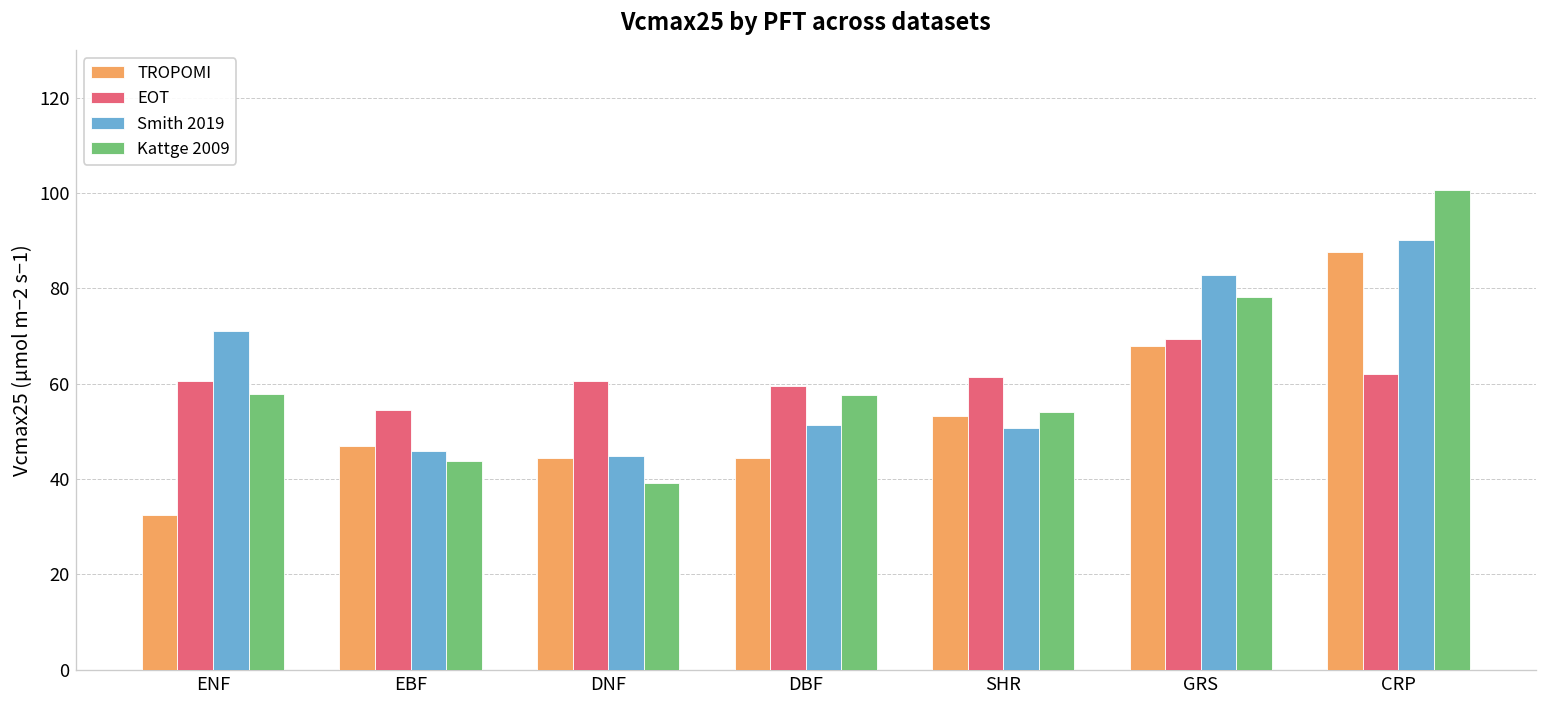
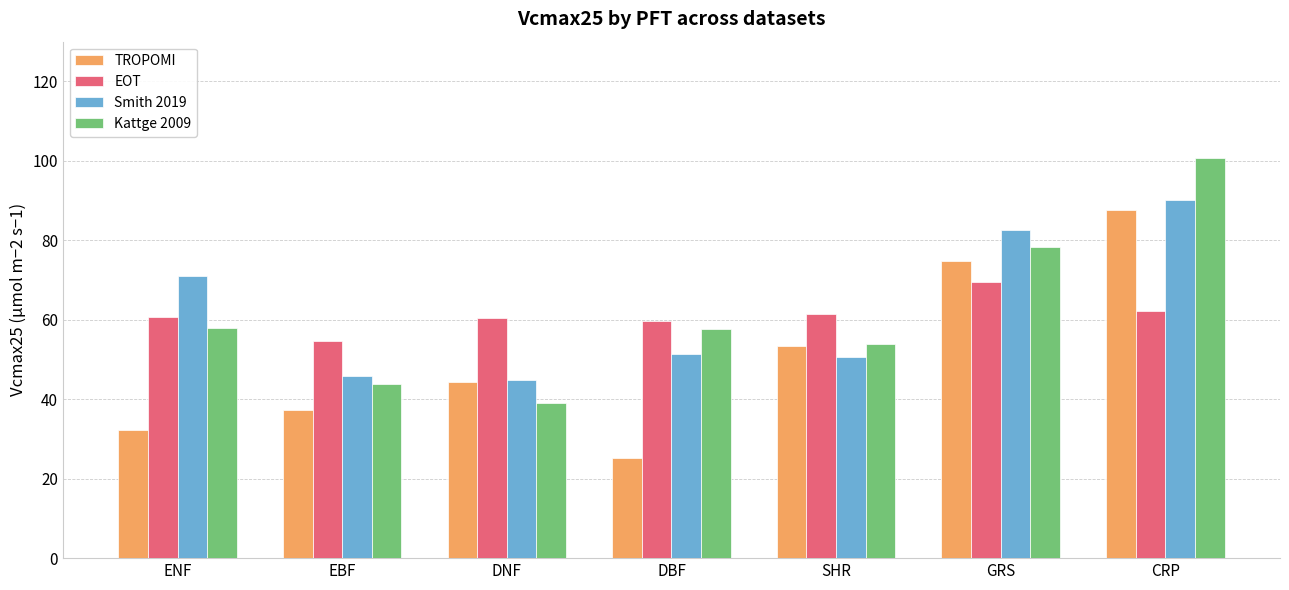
TROPOMI, EBF: 47 -> 37
TROPOMI, DBF: 44 -> 25
TROPOMI, GRS: 68 -> 75
